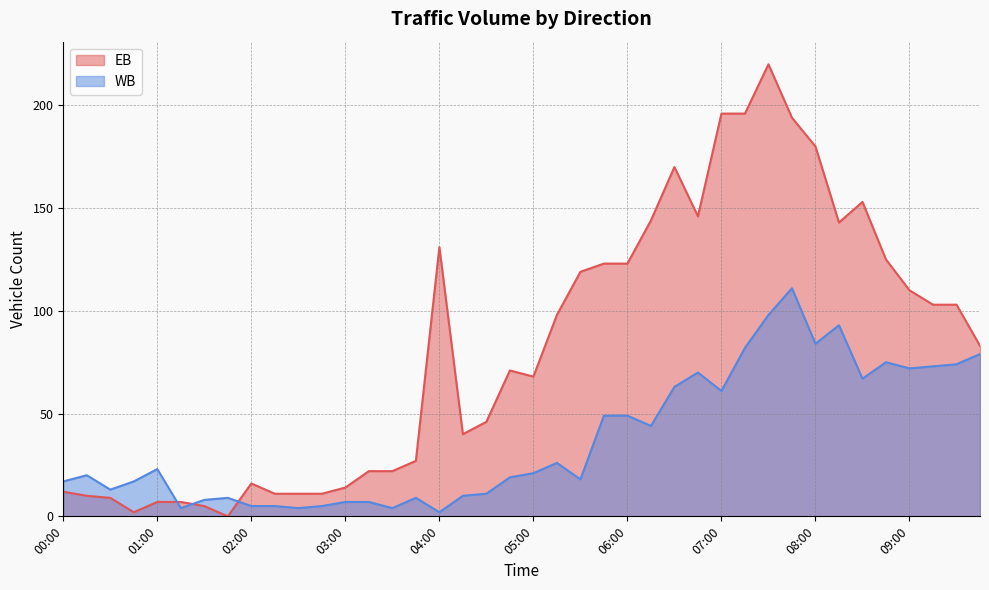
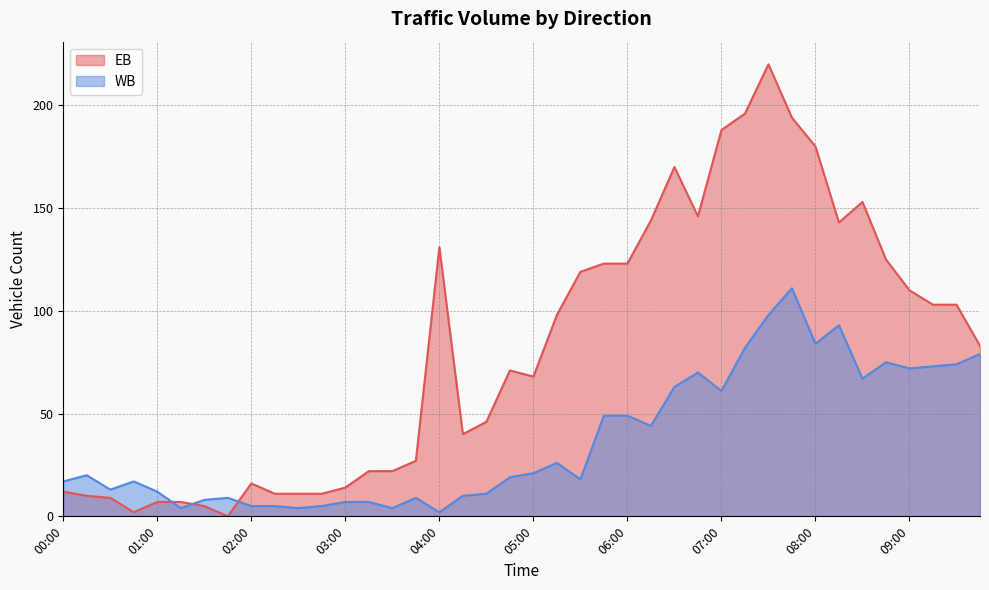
WB, 01:00: 23 -> 12
EB, 07:00: 196 -> 188
